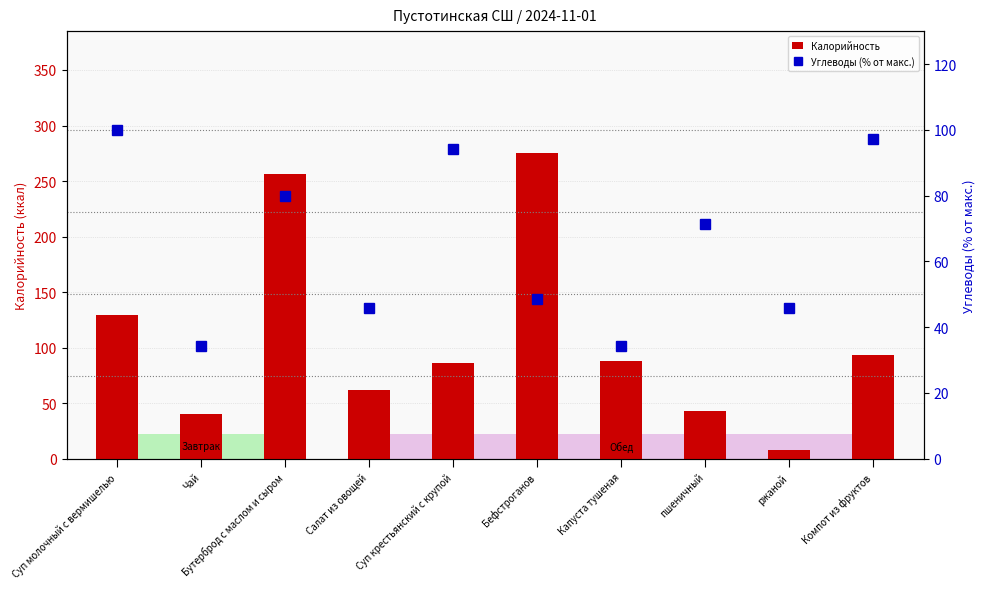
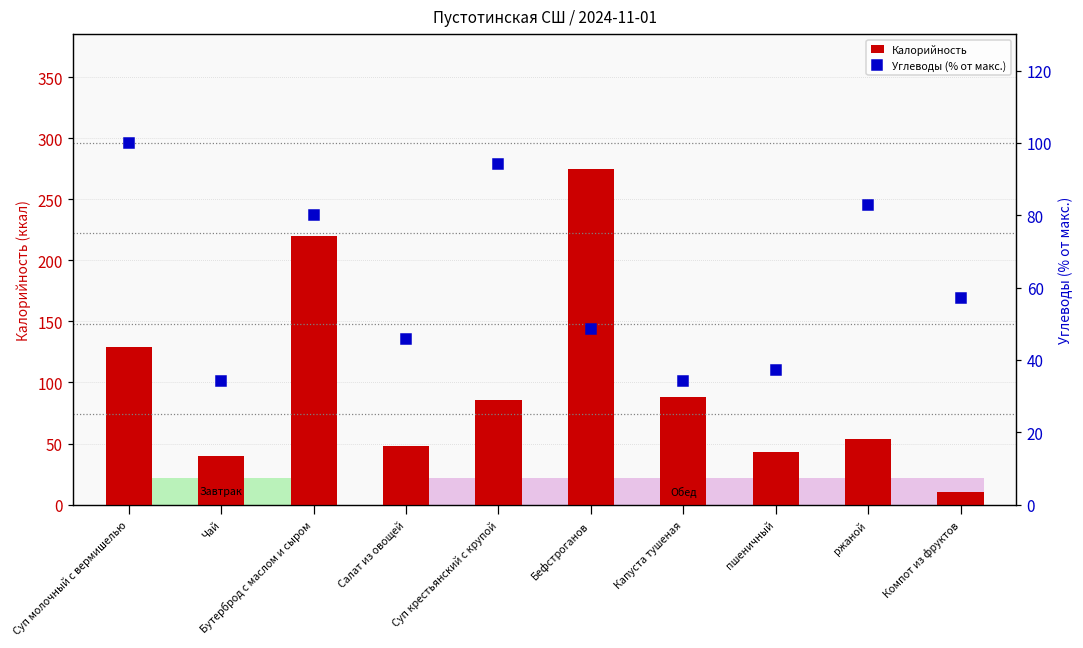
Калорийность, Бутерброд с маслом и сыром: 256 -> 220
Калорийность, Салат из овощей: 62 -> 48
Калорийность, ржаной: 8 -> 54
Калорийность, Компот из фруктов: 93 -> 10
Углеводы (% от макс.), пшеничный: 71 -> 37
Углеводы (% от макс.), ржаной: 46 -> 83
Углеводы (% от макс.), Компот из фруктов: 97 -> 57
